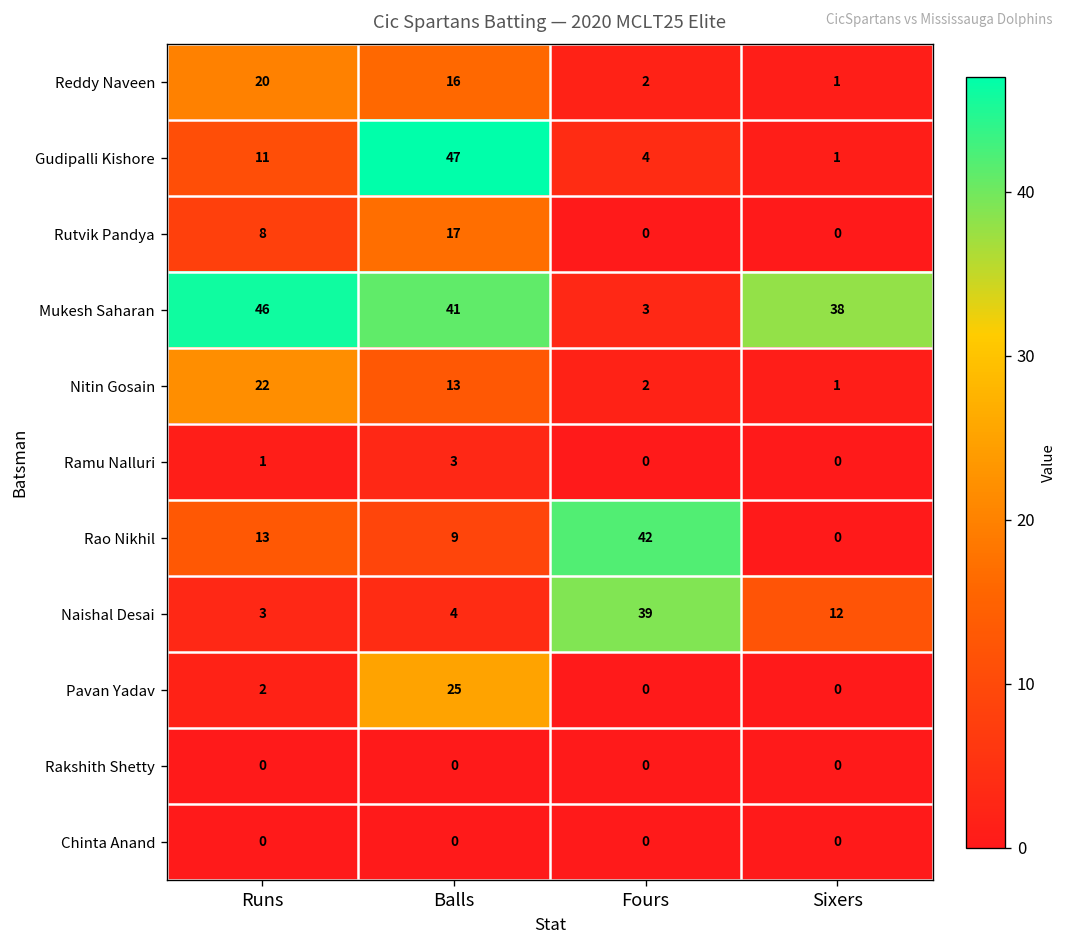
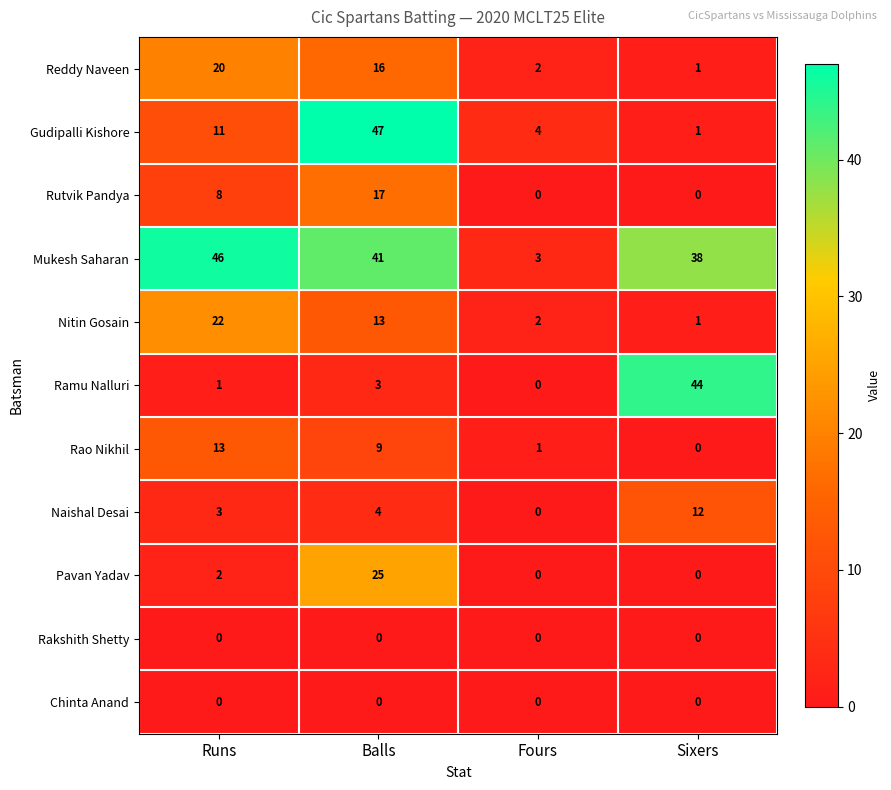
Ramu Nalluri, Sixers: 0 -> 44
Rao Nikhil, Fours: 42 -> 1
Naishal Desai, Fours: 39 -> 0
